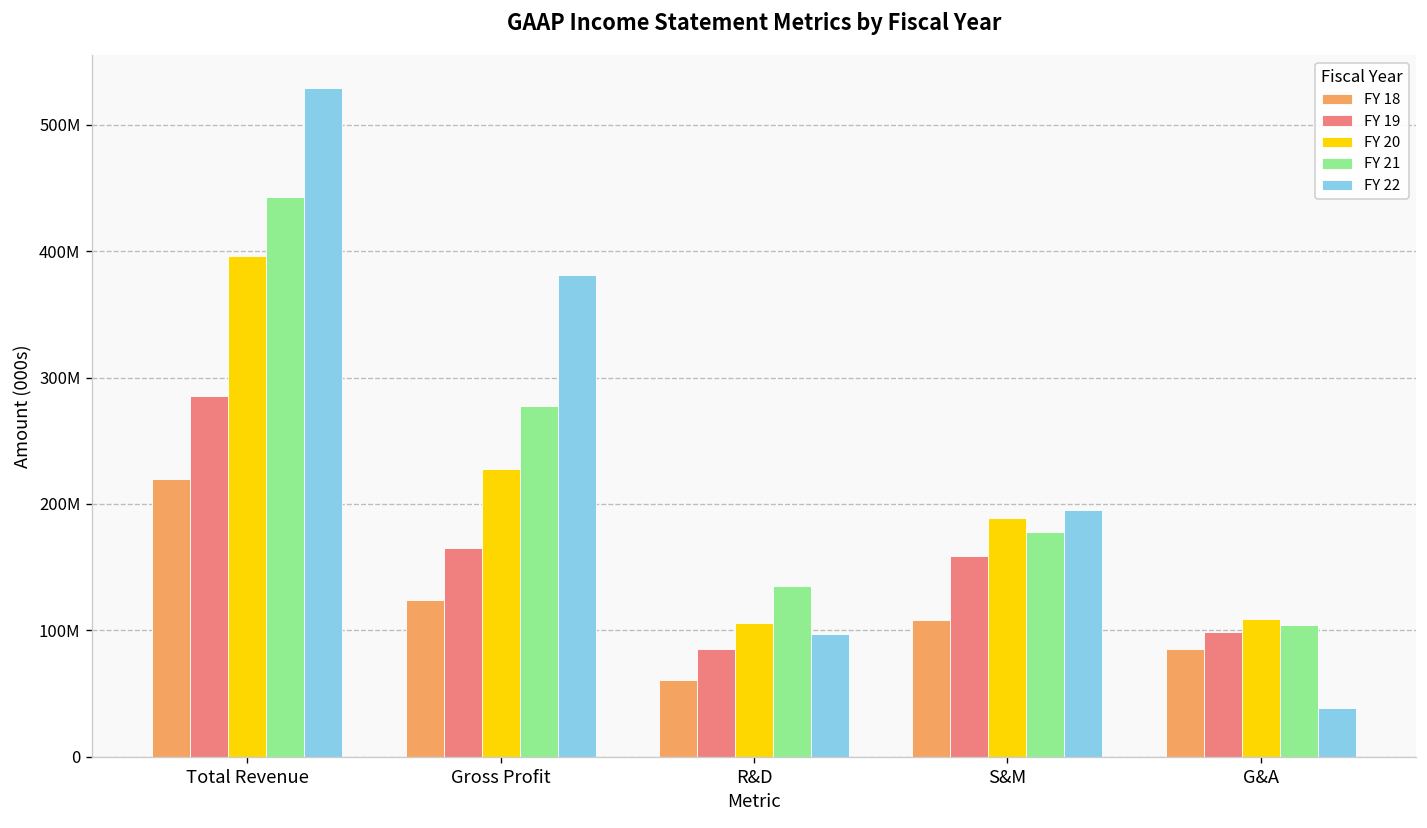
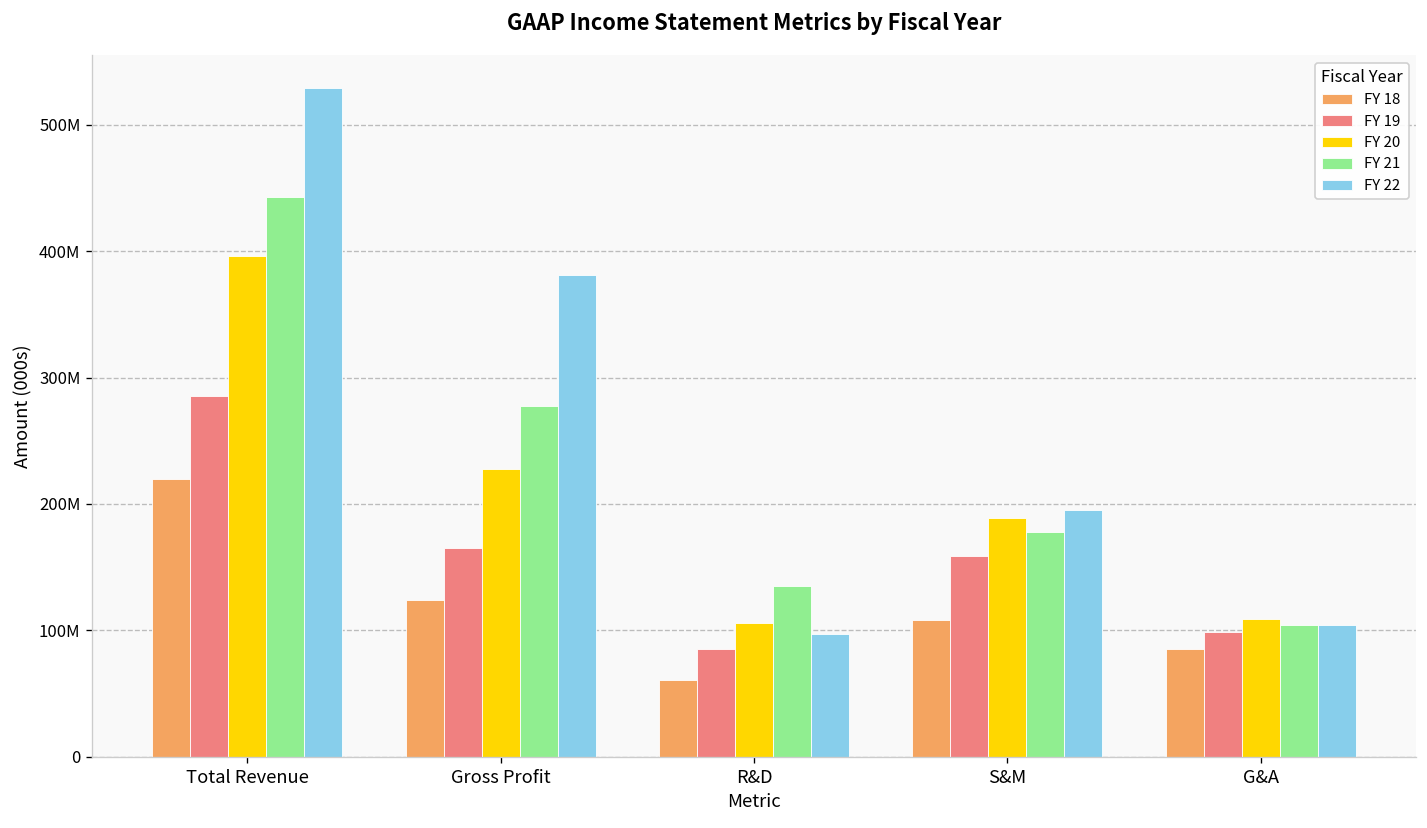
FY 22, G&A: 38000000 -> 105000000
